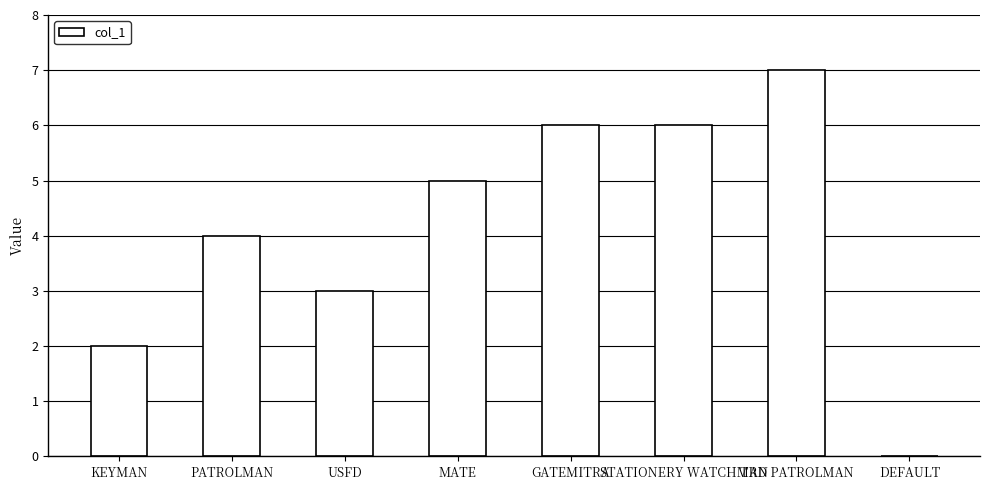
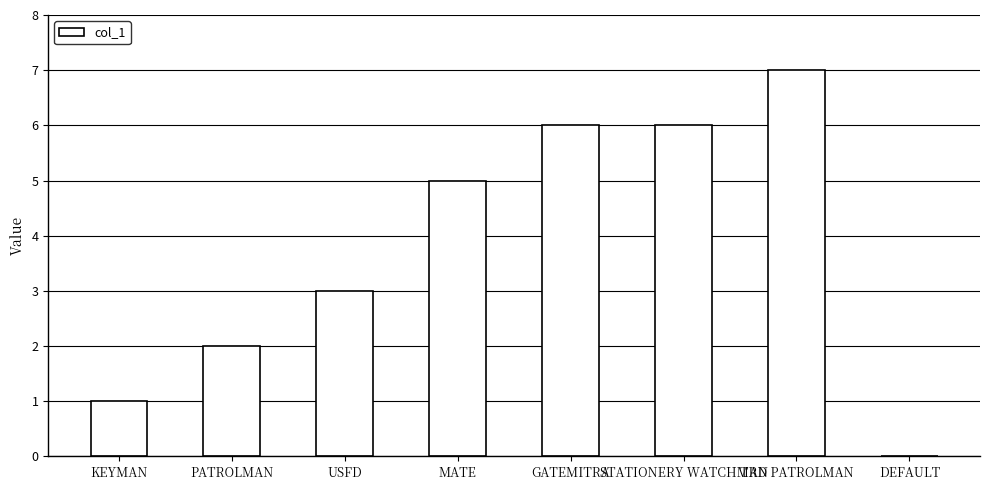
KEYMAN: 2 -> 1
PATROLMAN: 4 -> 2
